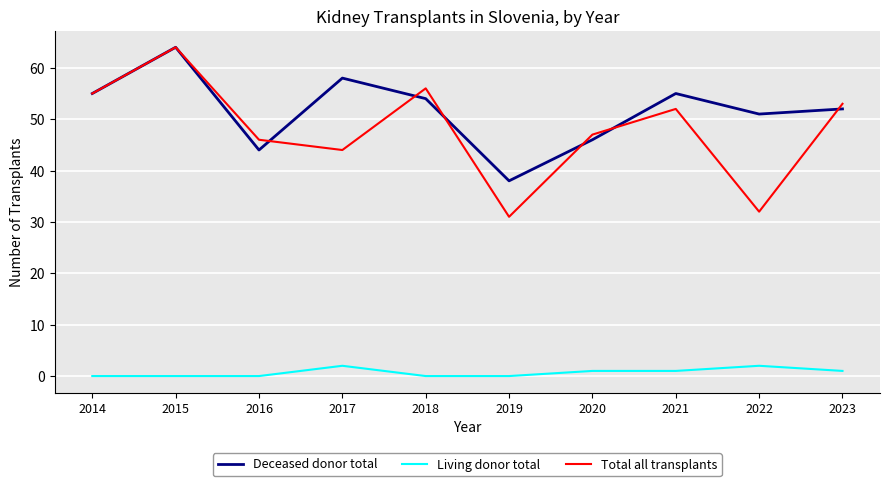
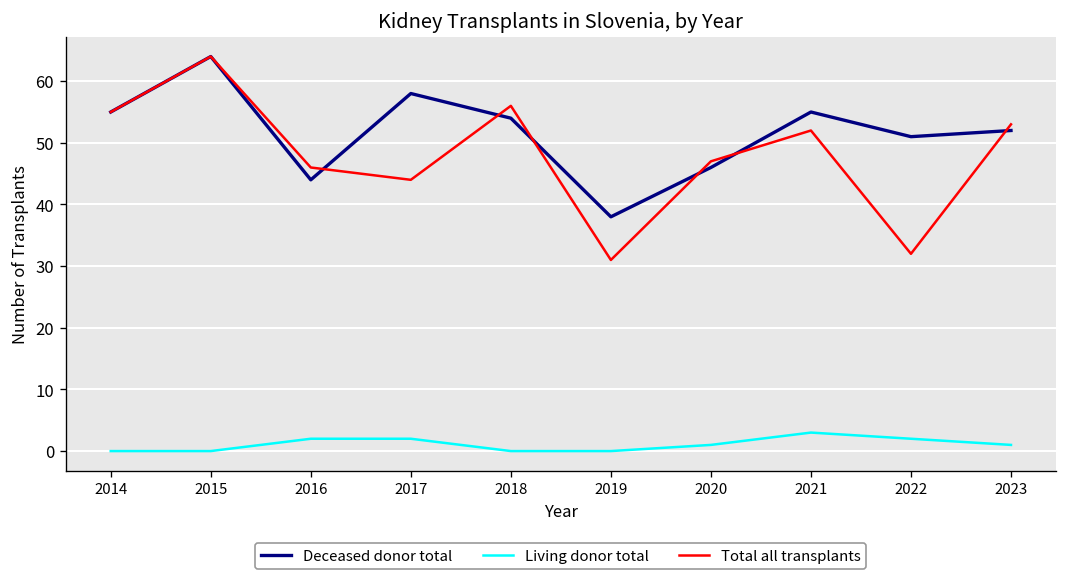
Living donor total, 2016: 0 -> 2
Living donor total, 2021: 1 -> 3
